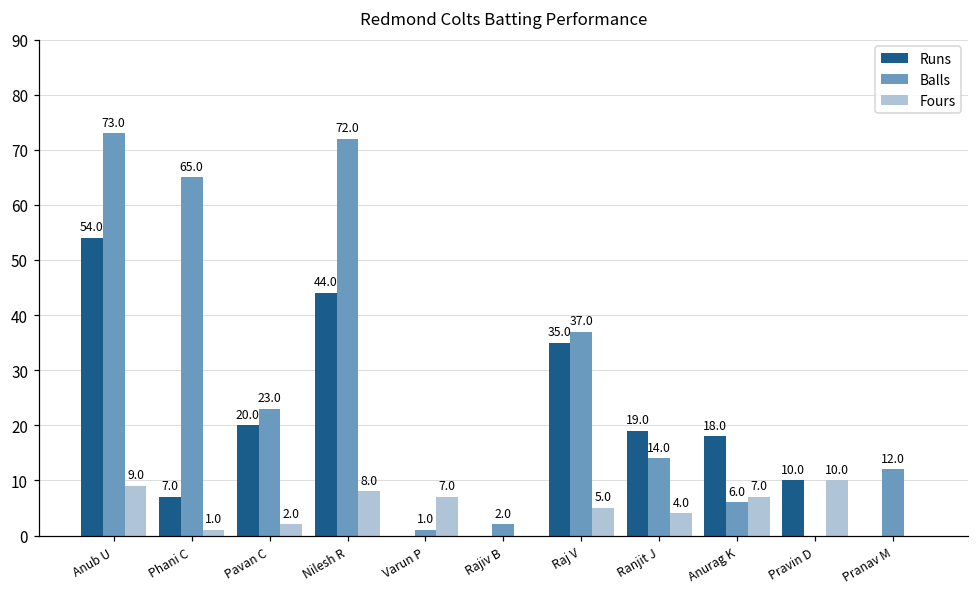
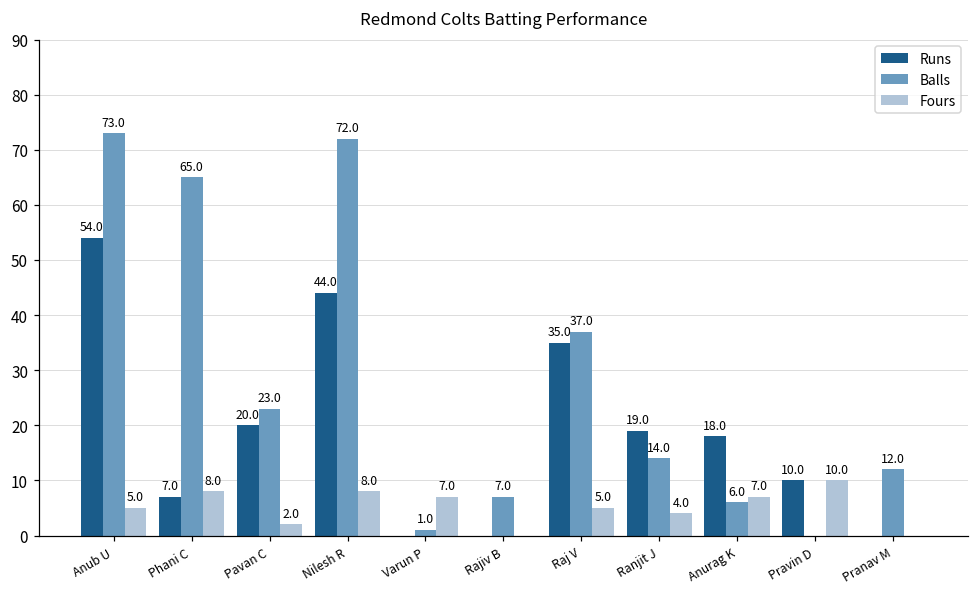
Fours, Anub U: 9.0 -> 5.0
Fours, Phani C: 1.0 -> 8.0
Balls, Rajiv B: 2.0 -> 7.0
